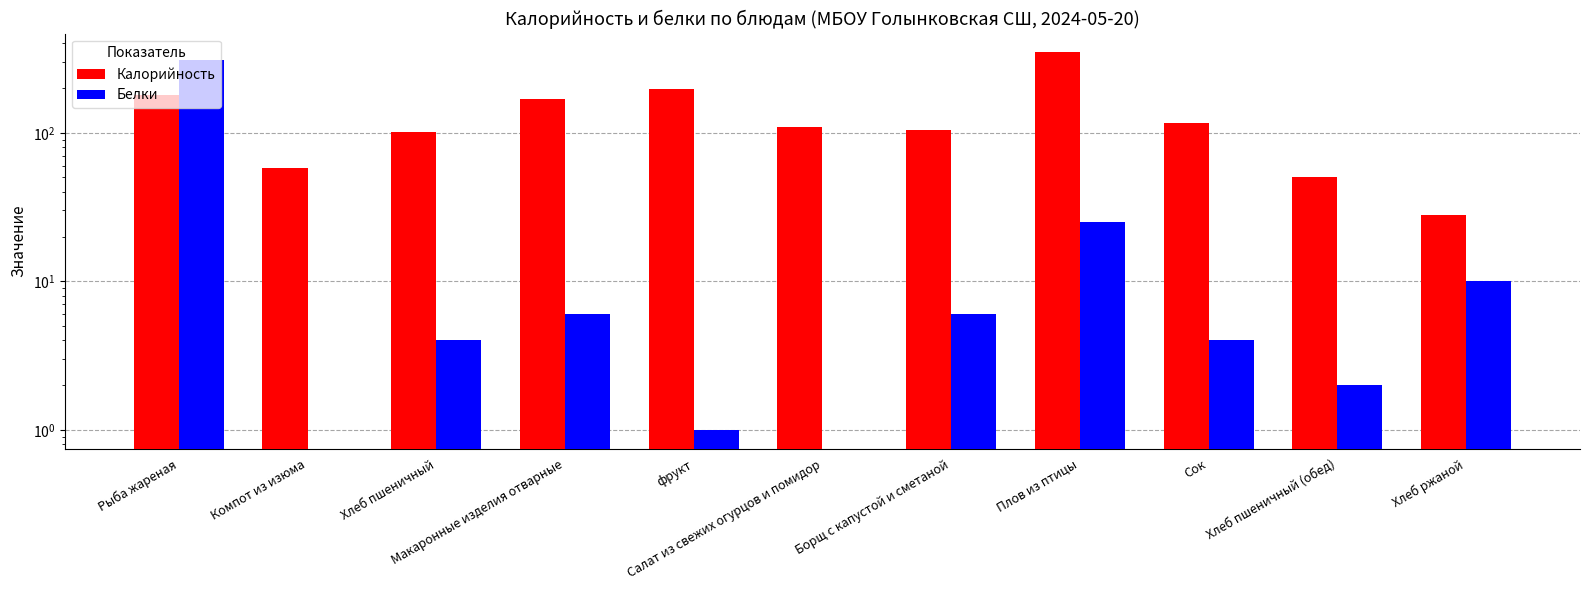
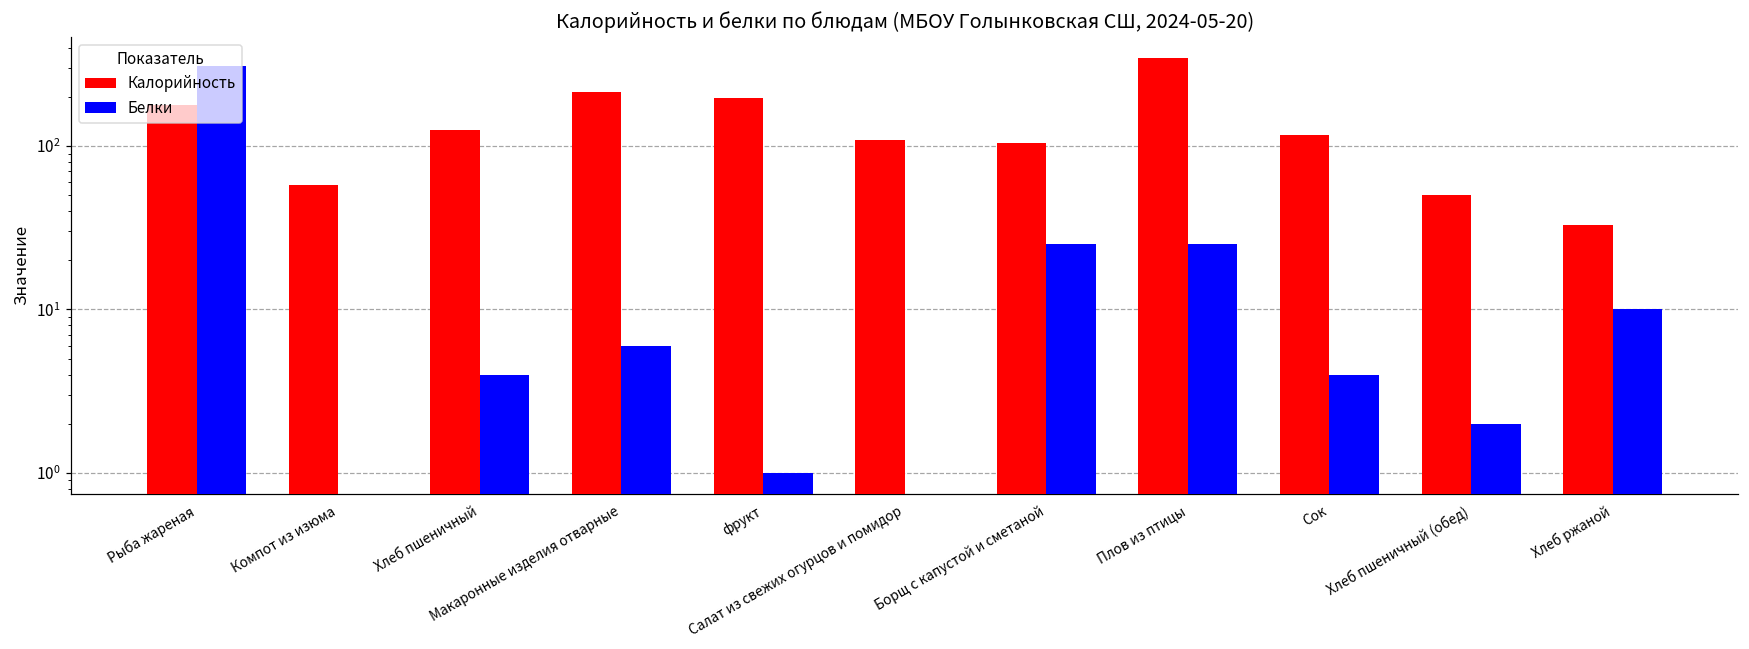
Калорийность, Хлеб пшеничный: 100 -> 130
Калорийность, Макаронные изделия отварные: 170 -> 210
Белки, Борщ с капустой и сметаной: 6 -> 25
Калорийность, Хлеб ржаной: 28 -> 33
